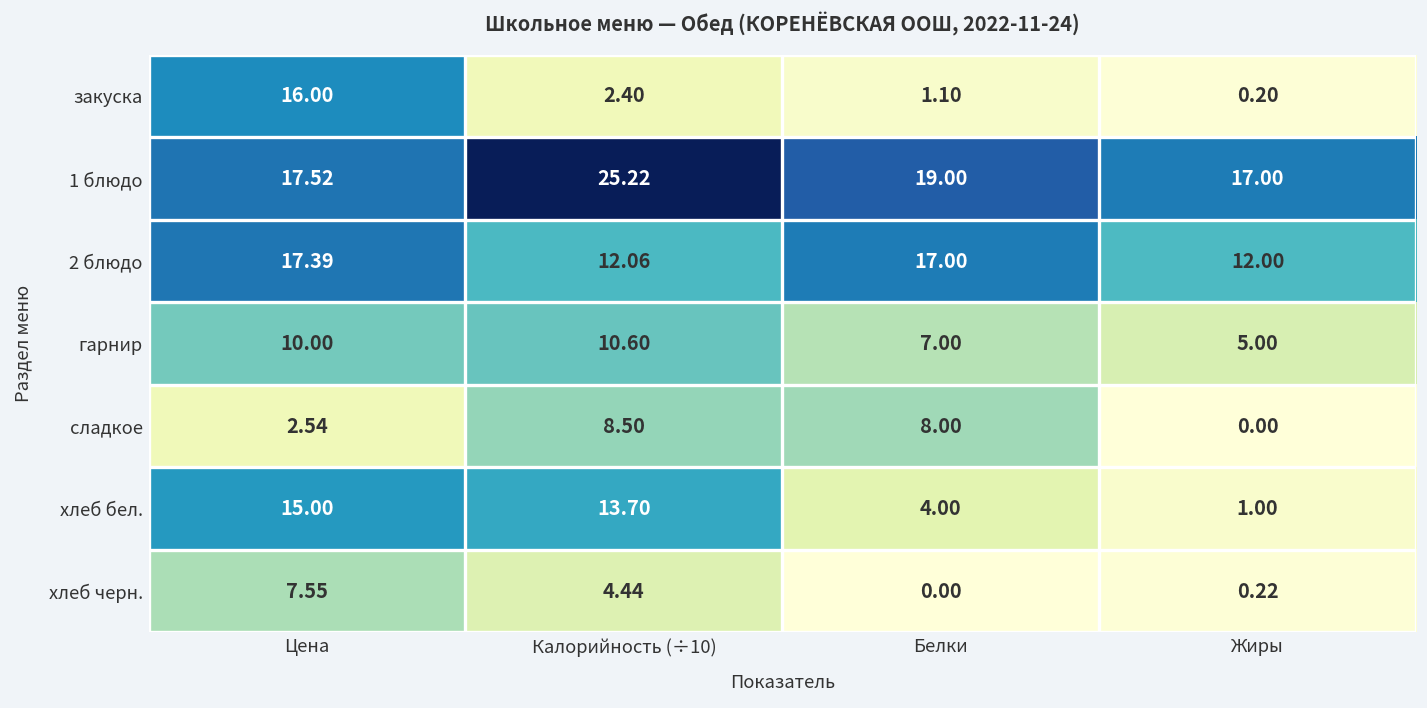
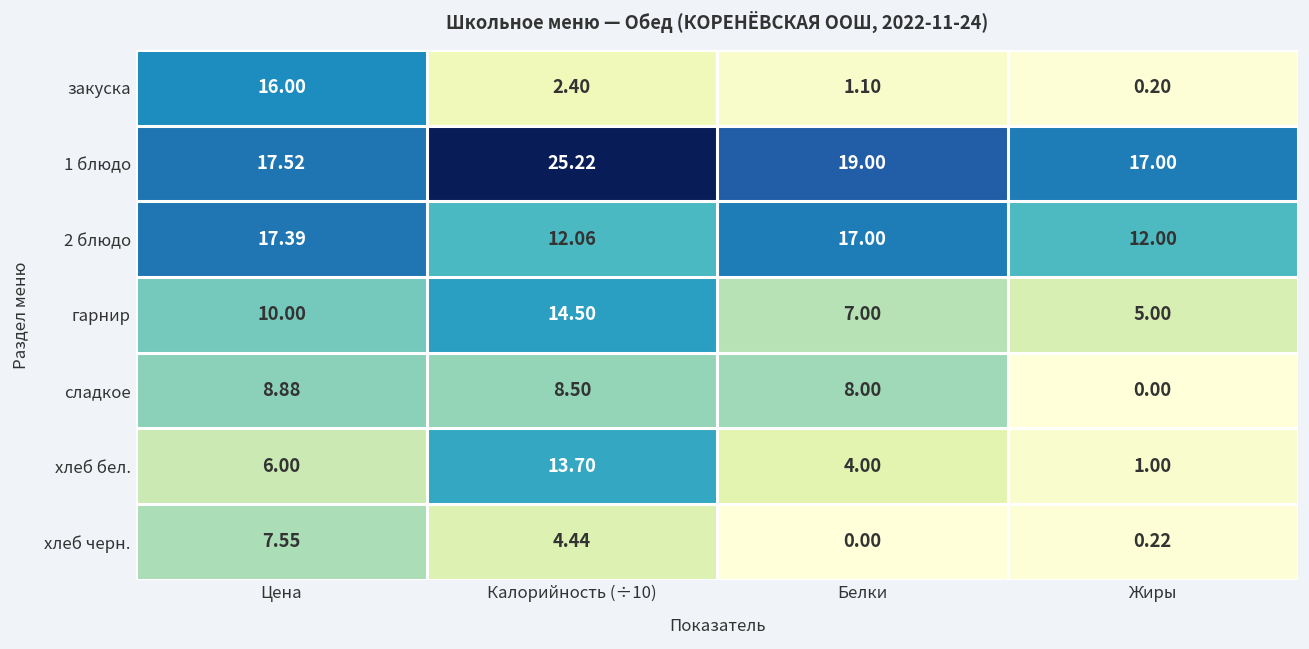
гарнир, Калорийность (÷10): 10.60 -> 14.50
сладкое, Цена: 2.54 -> 8.88
хлеб бел., Цена: 15.00 -> 6.00
